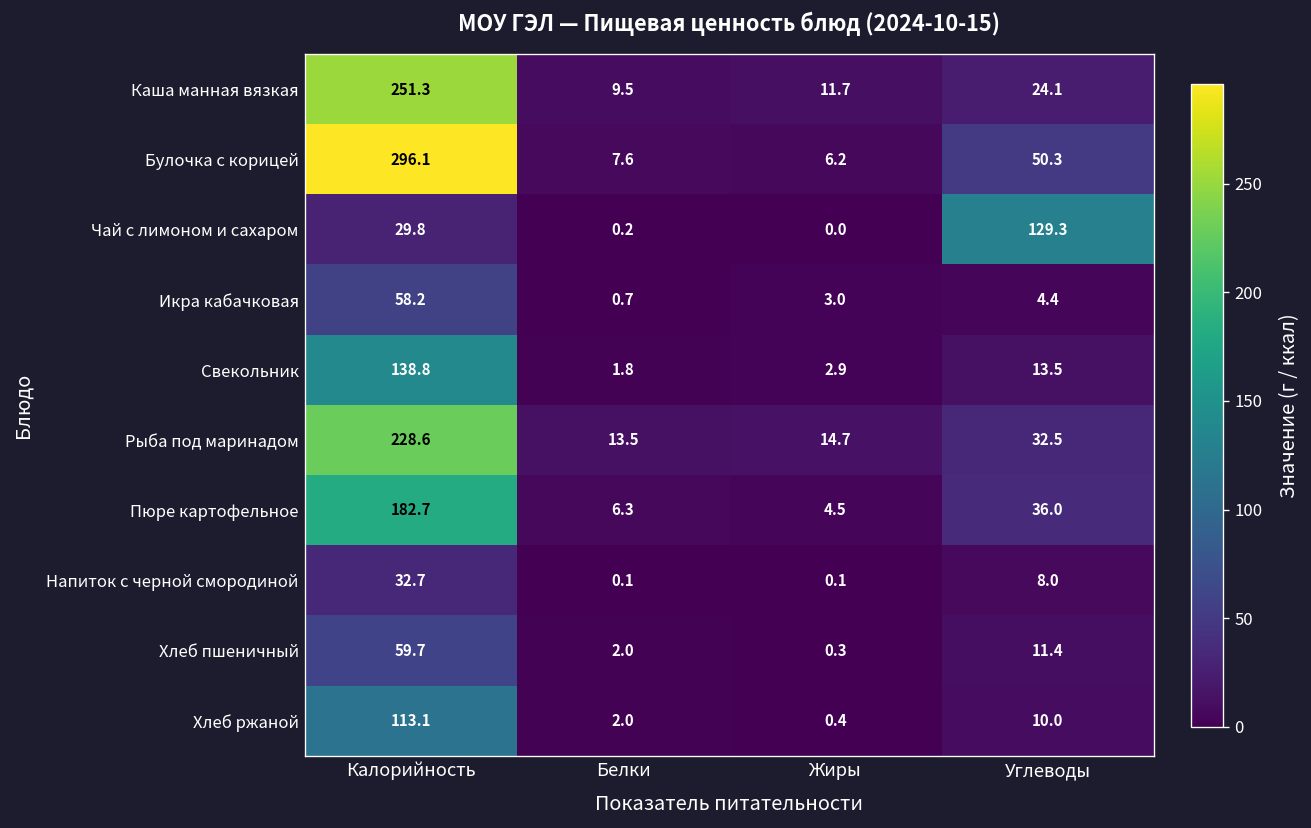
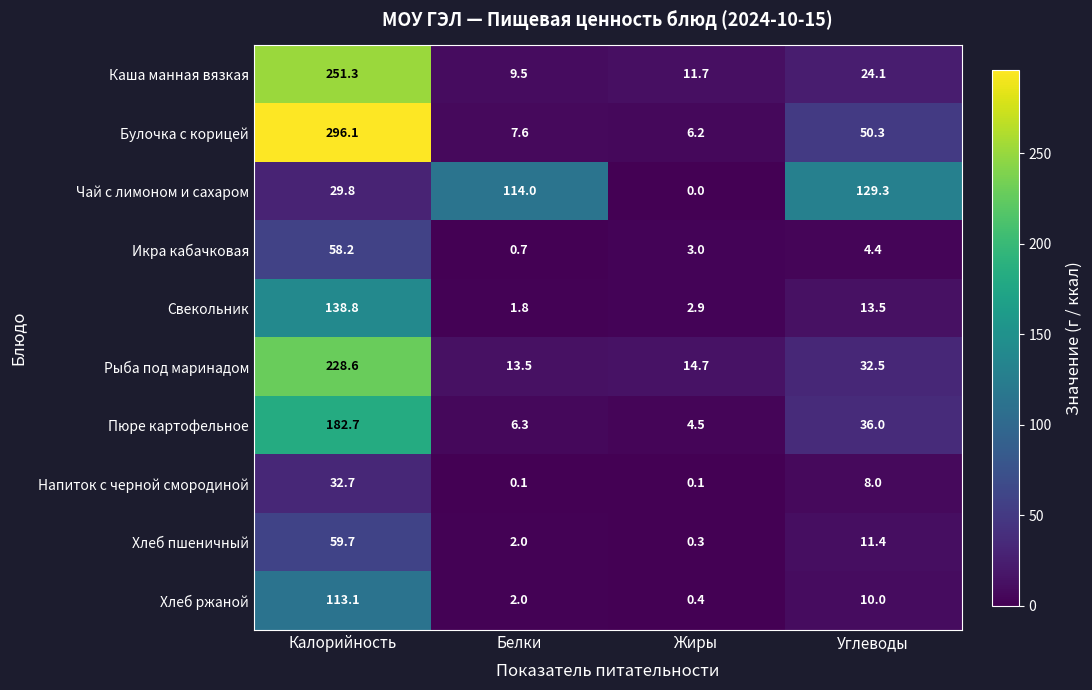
Чай с лимоном и сахаром, Белки: 0.2 -> 114.0
